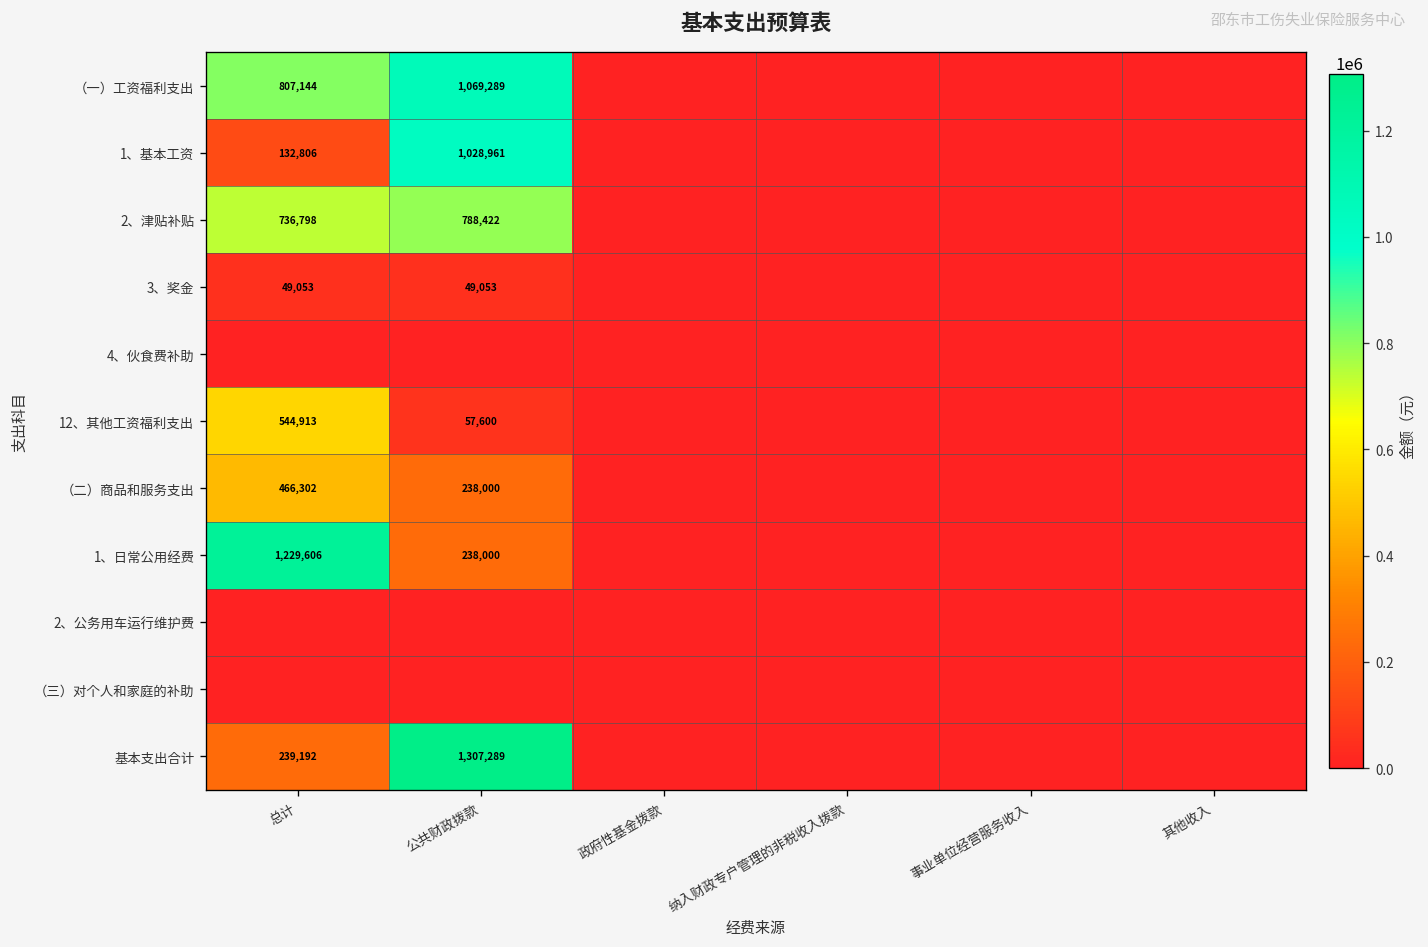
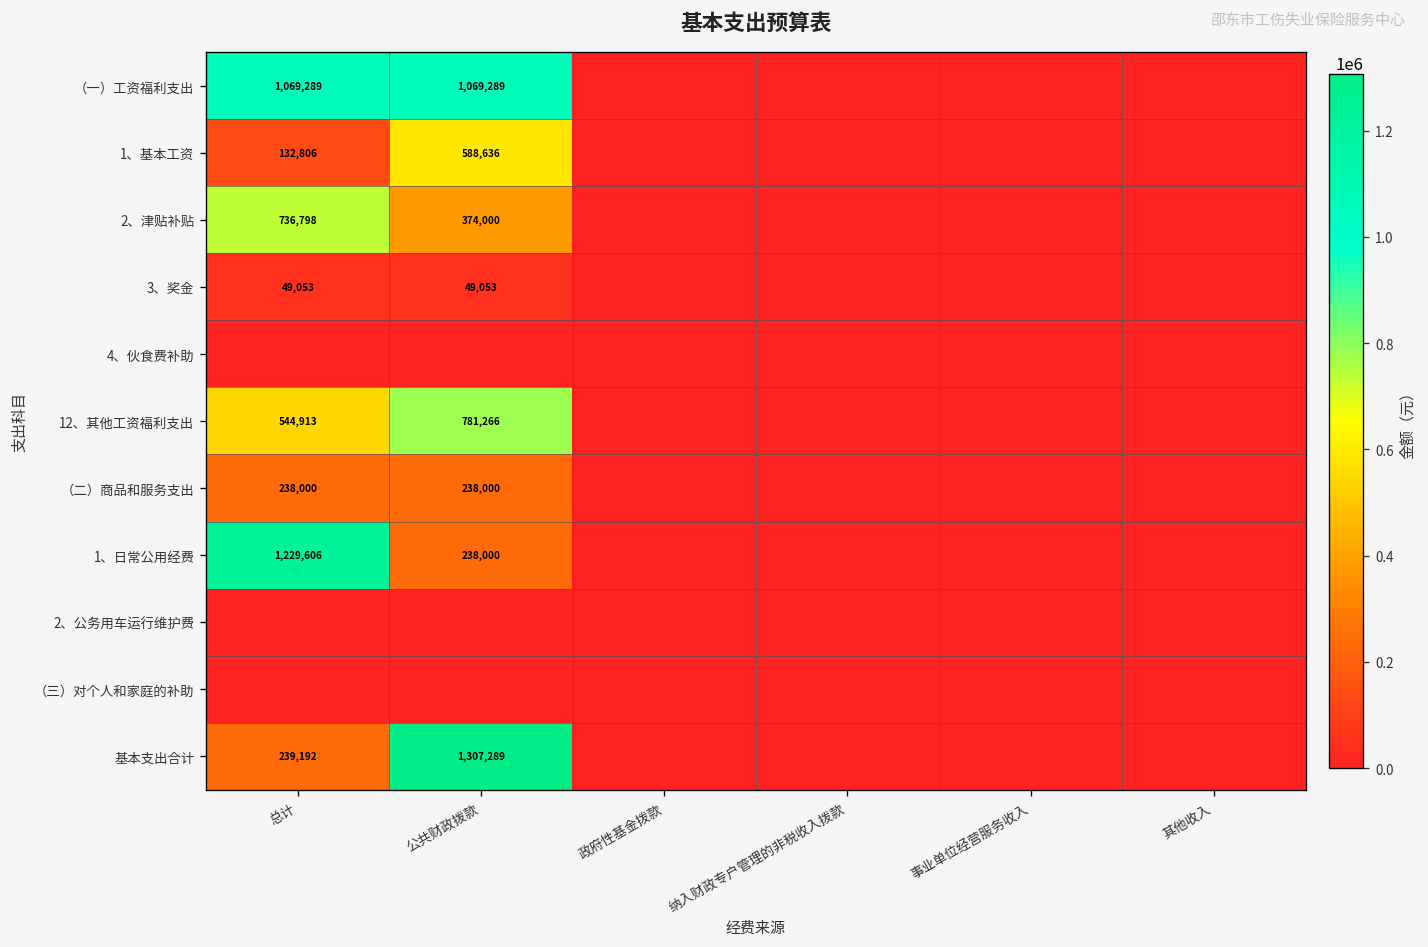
（一）工资福利支出, 总计: 807,144 -> 1,069,289
1、基本工资, 公共财政拨款: 1,028,961 -> 588,636
2、津贴补贴, 公共财政拨款: 788,422 -> 374,000
12、其他工资福利支出, 公共财政拨款: 57,600 -> 781,266
（二）商品和服务支出, 总计: 466,302 -> 238,000
